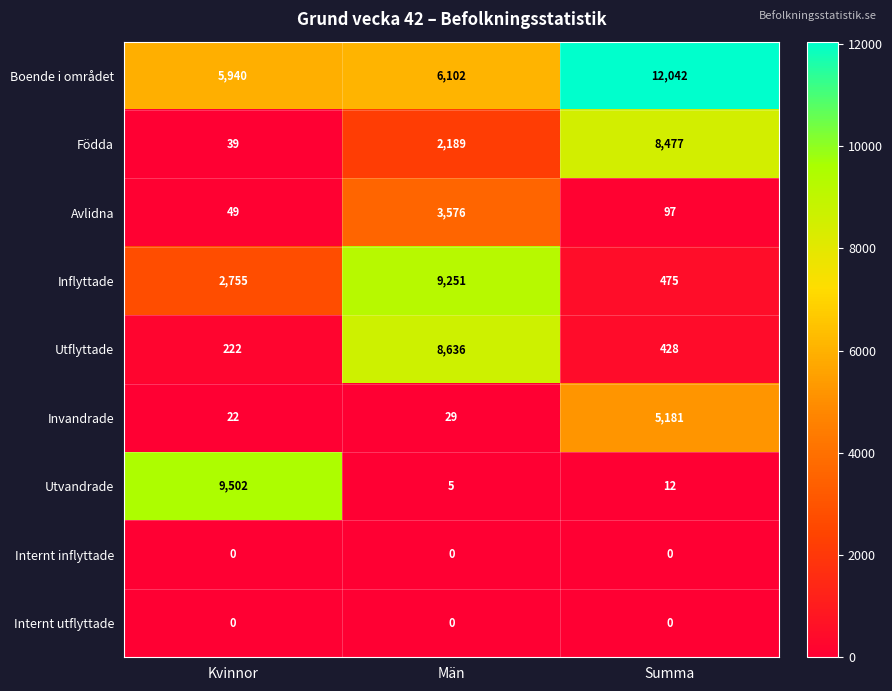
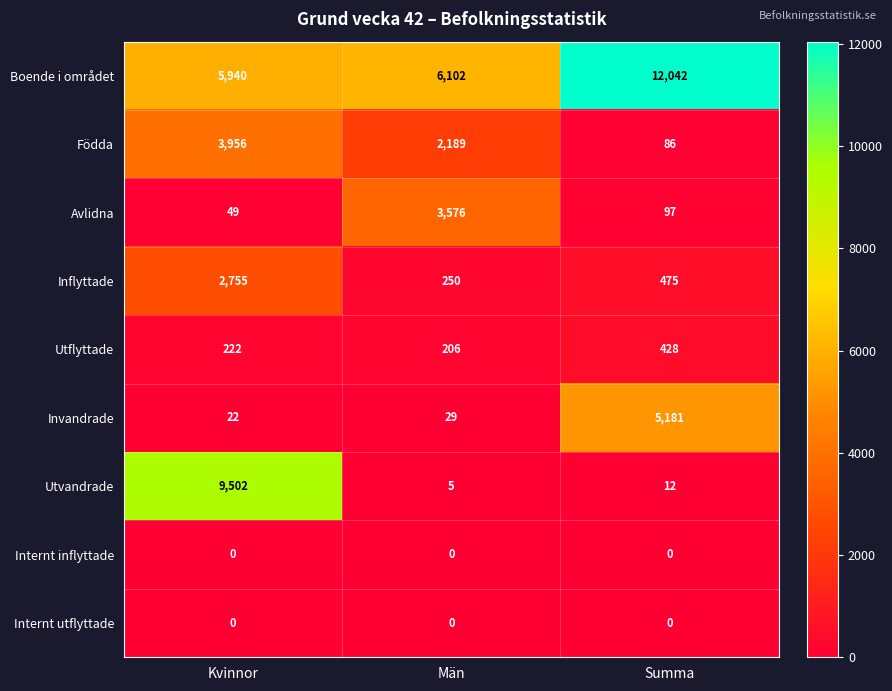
Födda, Kvinnor: 39 -> 3,956
Födda, Summa: 8,477 -> 86
Inflyttade, Män: 9,251 -> 250
Utflyttade, Män: 8,636 -> 206
